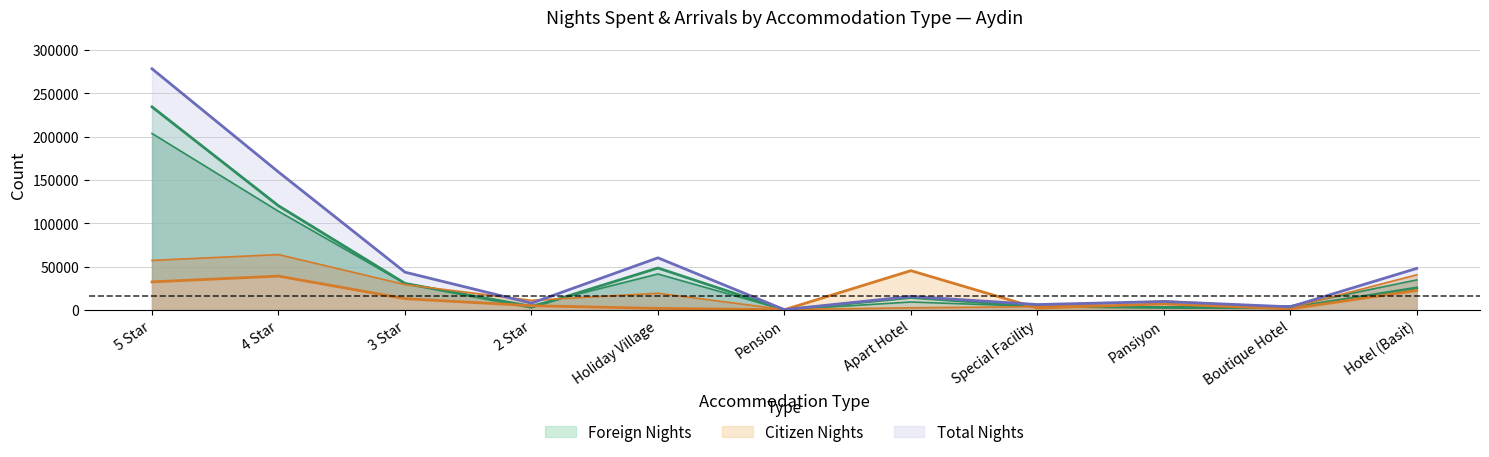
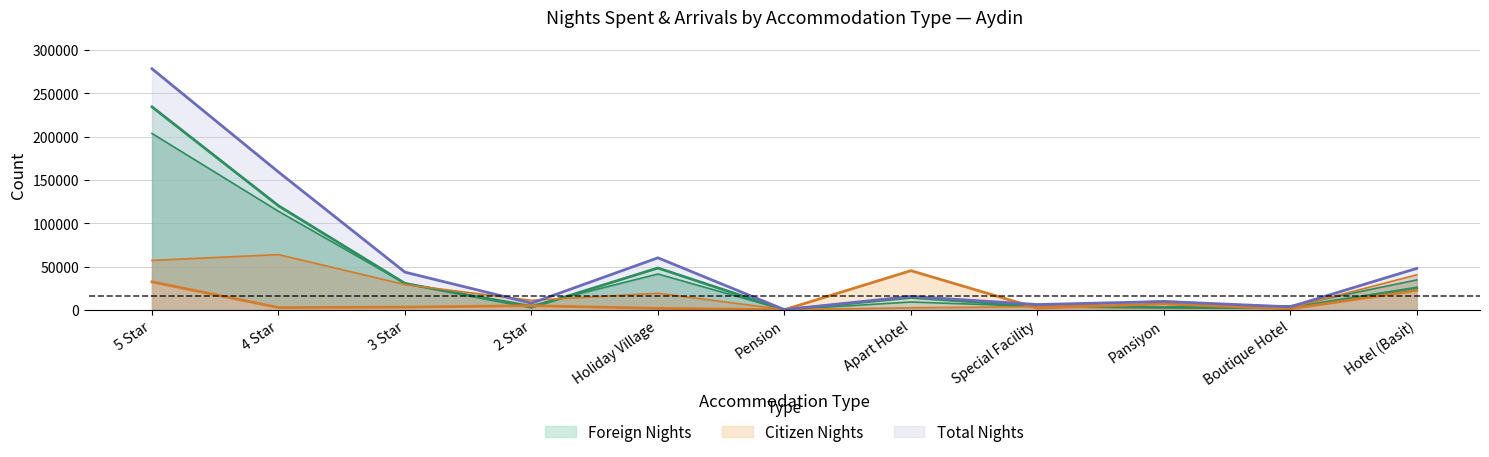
Citizen Nights, 4 Star: 40000 -> 0
Citizen Nights, 3 Star: 10000 -> 0
